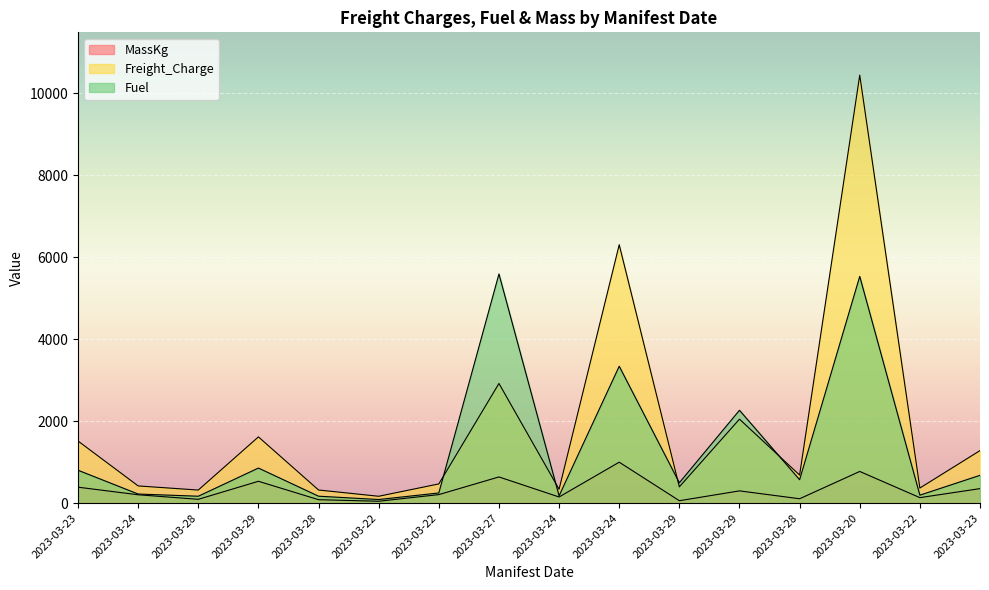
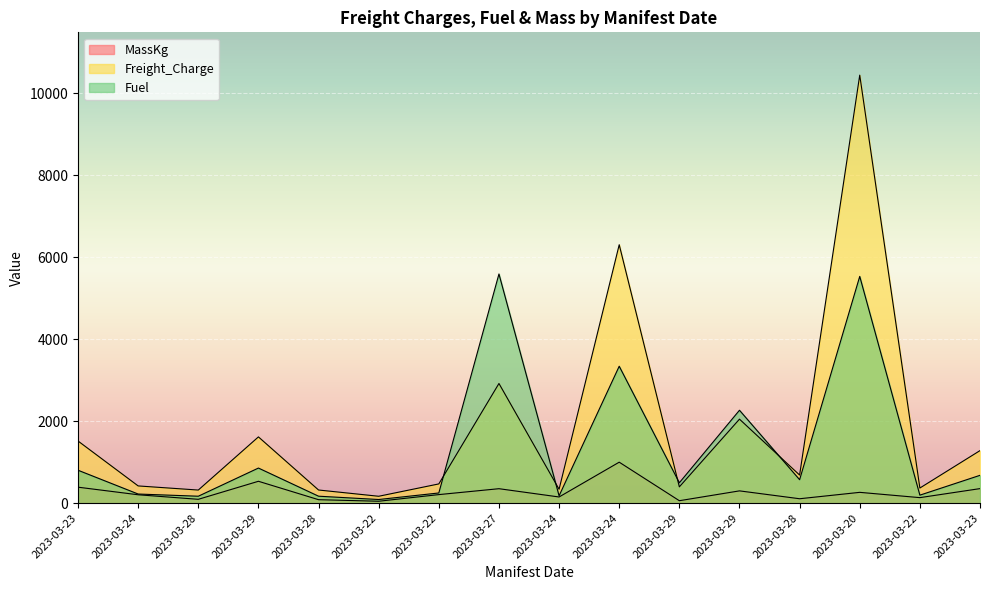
MassKg, 2023-03-27: 600 -> 400
MassKg, 2023-03-20: 800 -> 300
